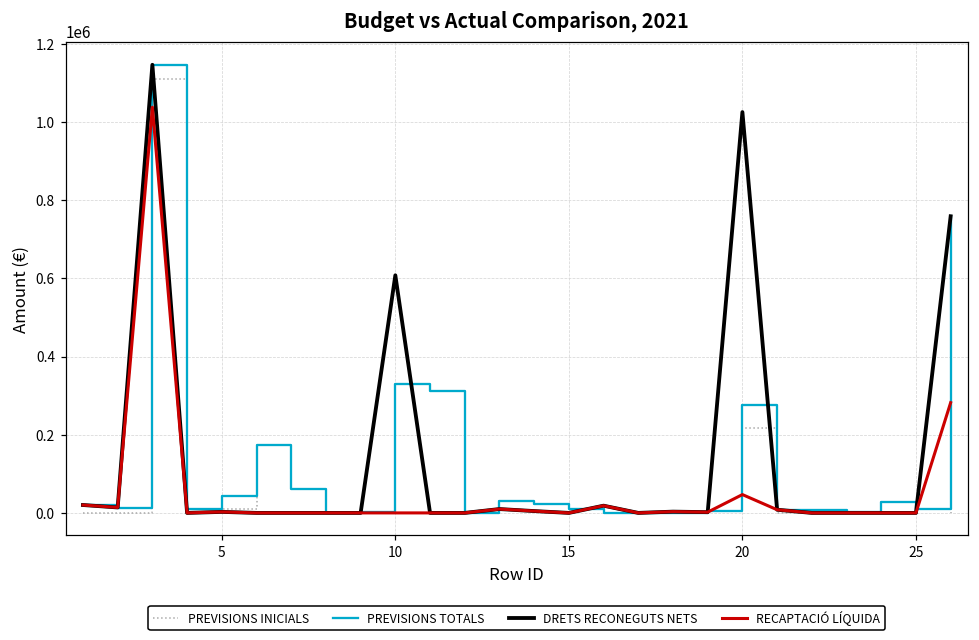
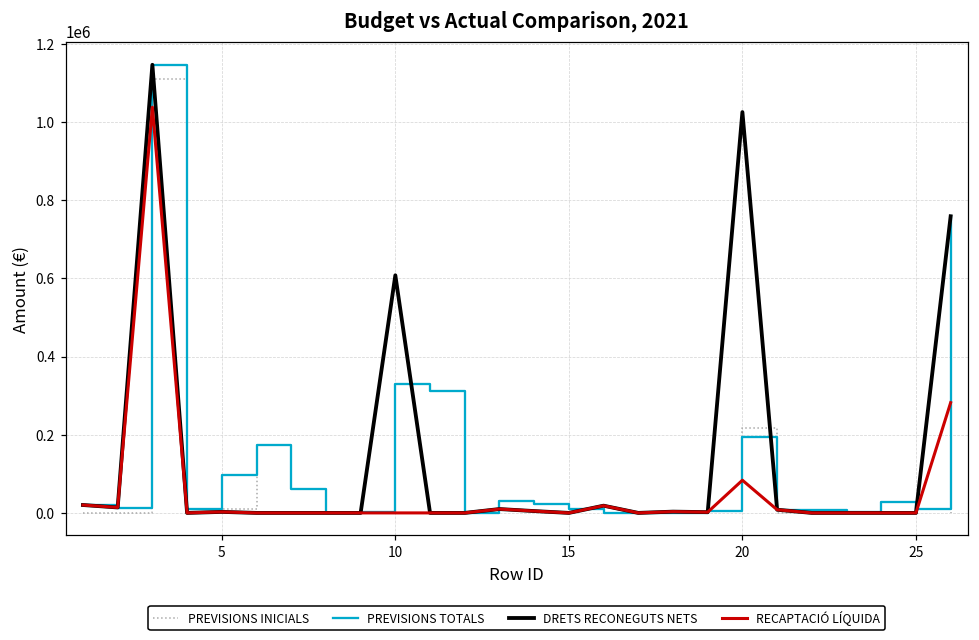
PREVISIONS TOTALS, 5: 40000 -> 100000
PREVISIONS TOTALS, 20: 280000 -> 190000
RECAPTACIÓ LÍQUIDA, 20: 50000 -> 80000
